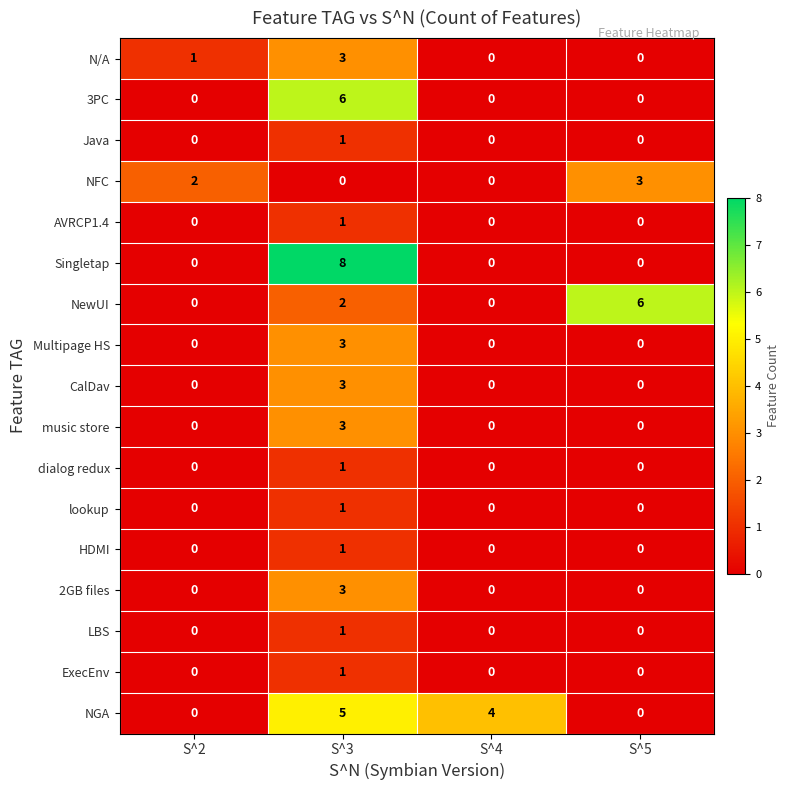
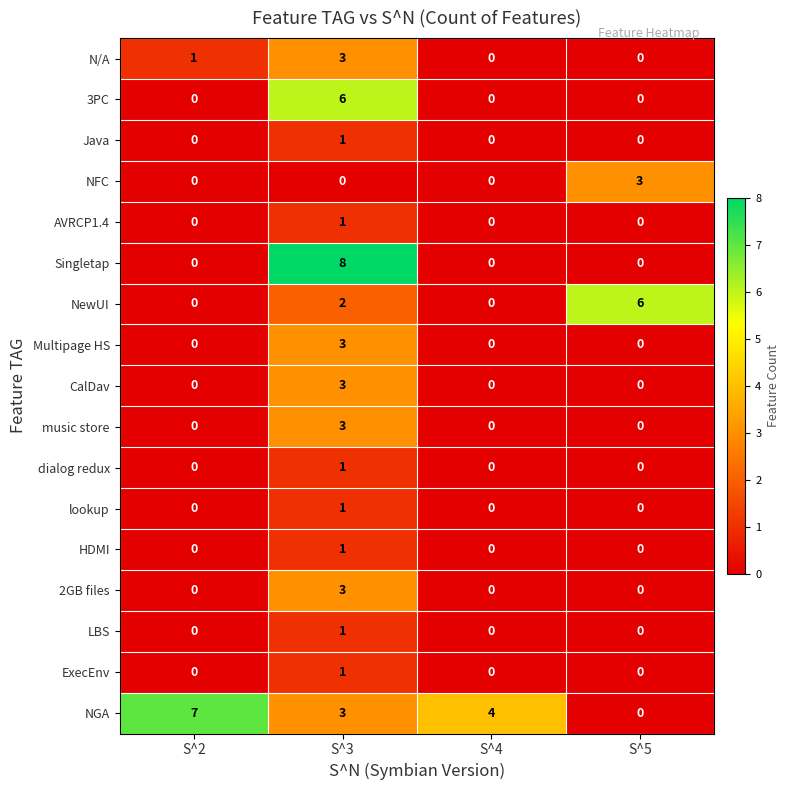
NFC, S^2: 2 -> 0
NGA, S^2: 0 -> 7
NGA, S^3: 5 -> 3
